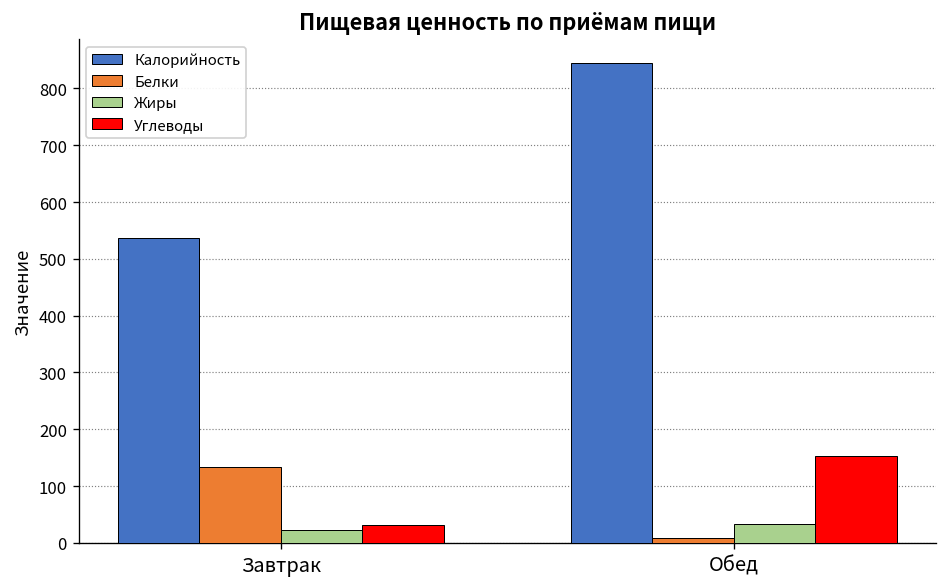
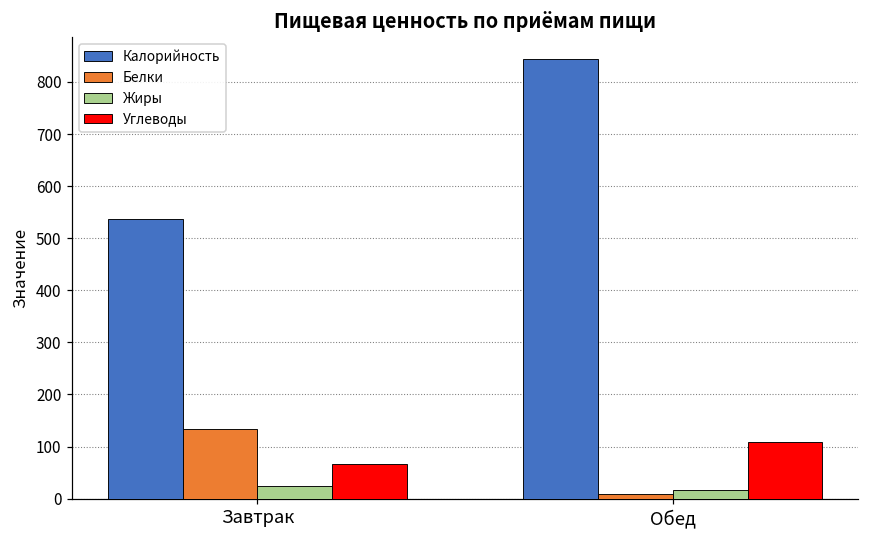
Углеводы, Завтрак: 30 -> 70
Жиры, Обед: 30 -> 20
Углеводы, Обед: 150 -> 110
